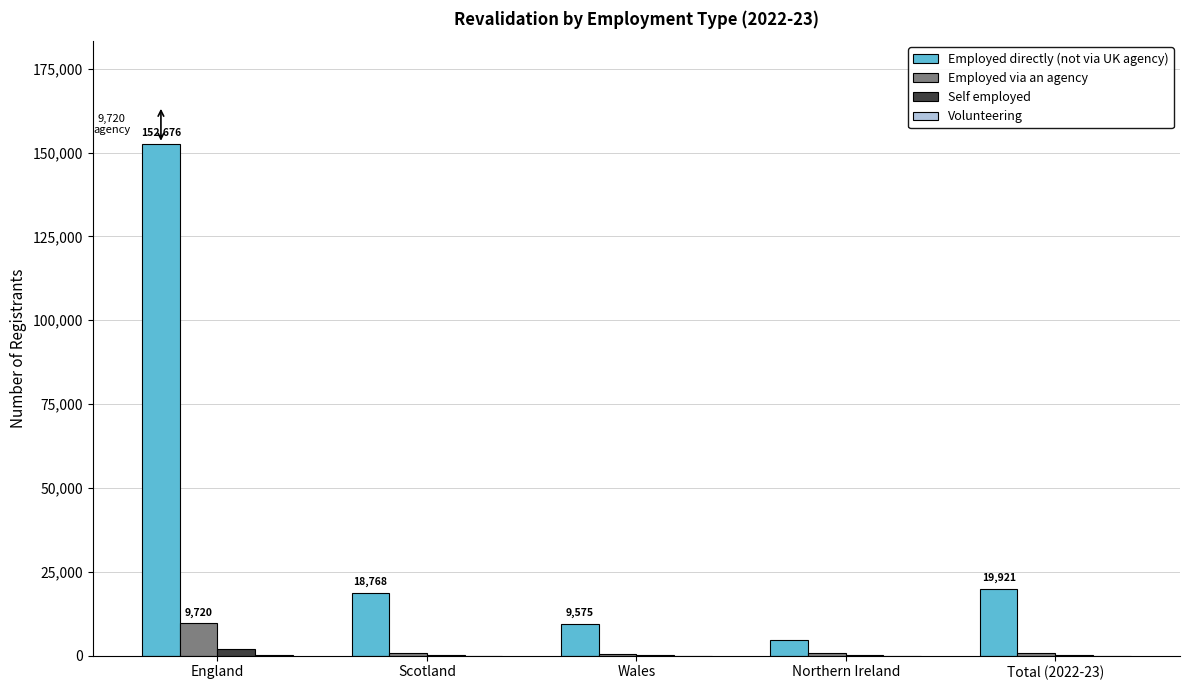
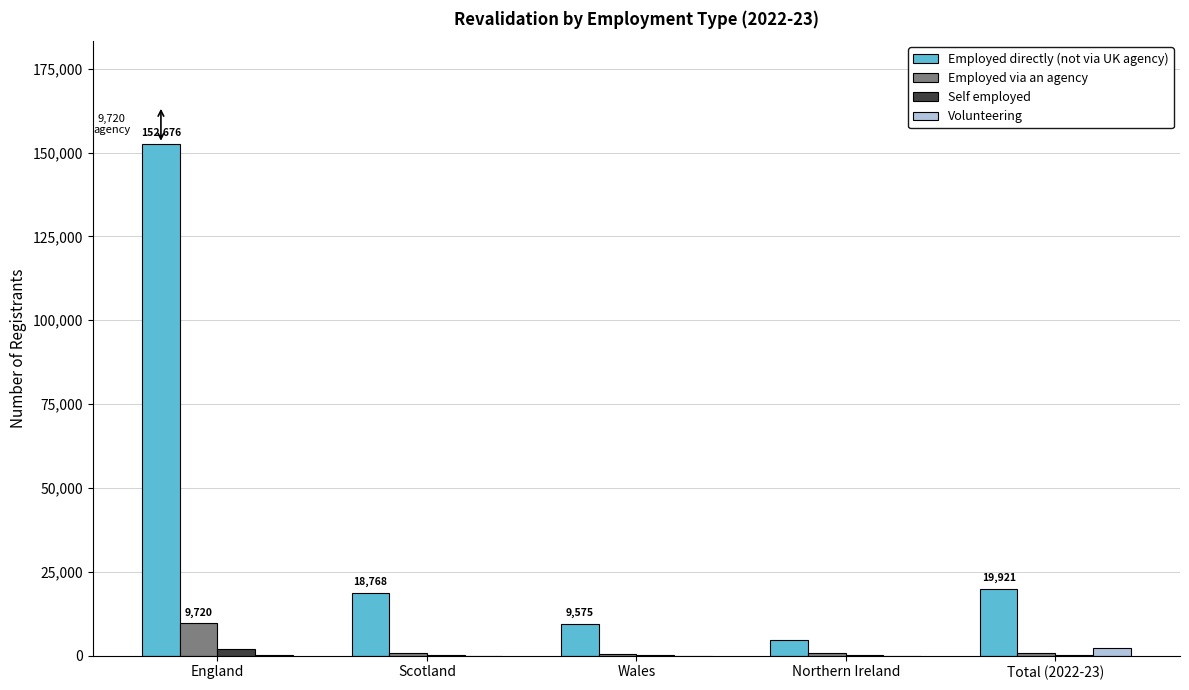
Volunteering, Total (2022-23): 0 -> 2,000
